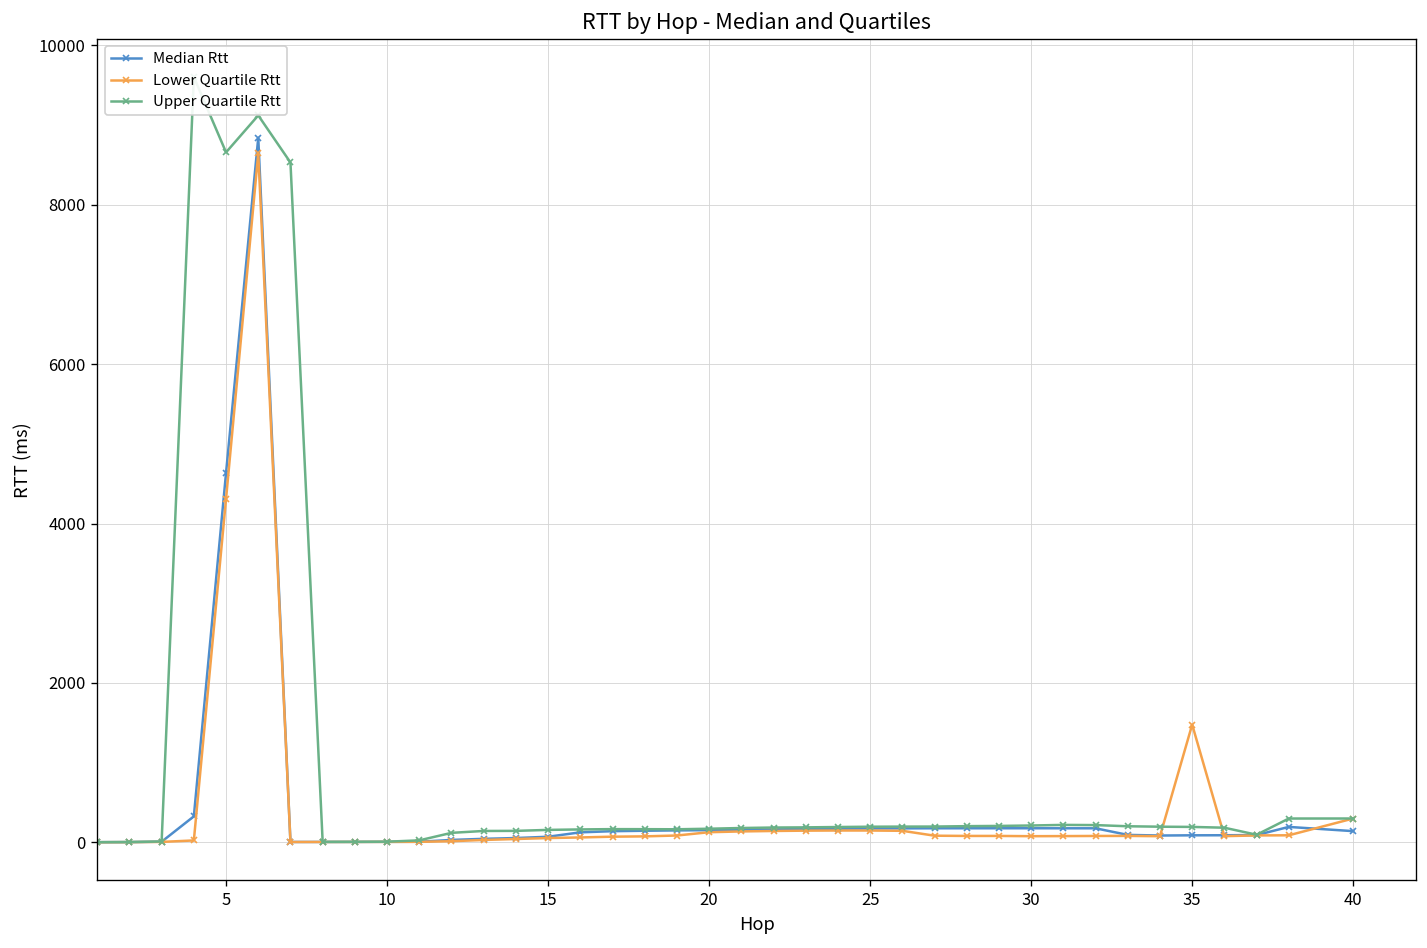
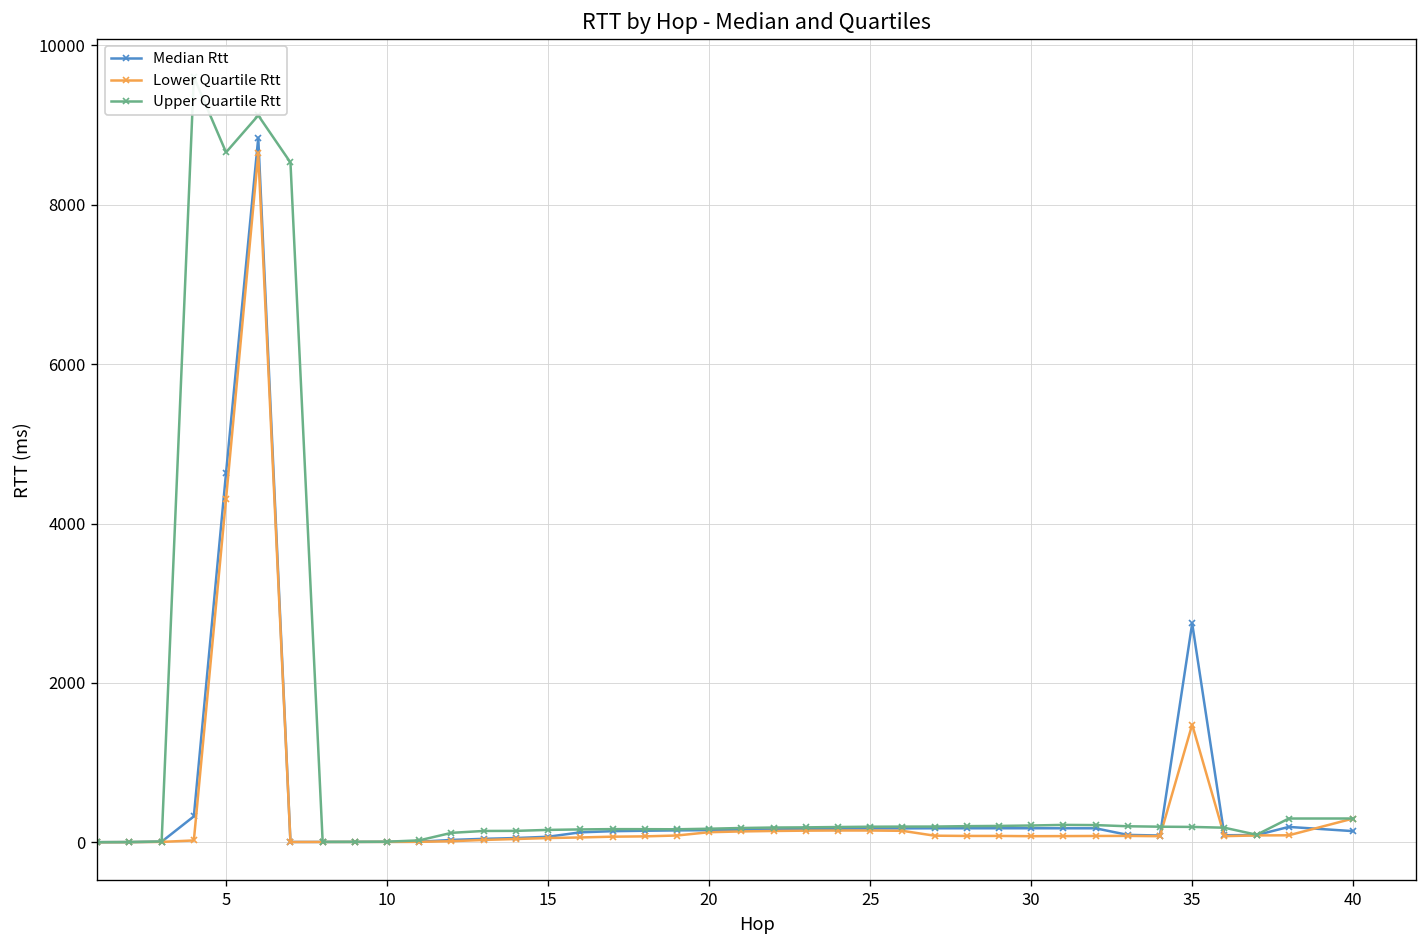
Median Rtt, 35: 100 -> 2700
